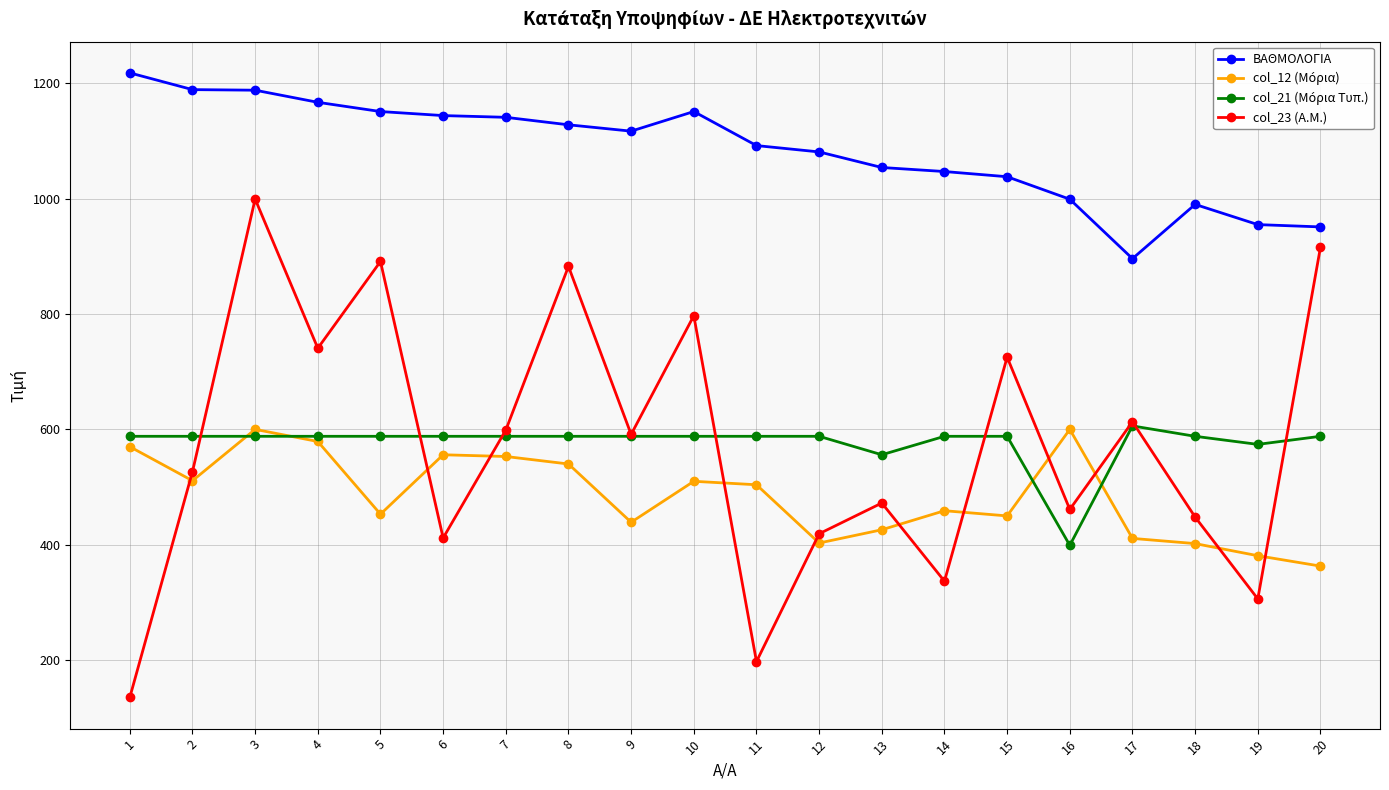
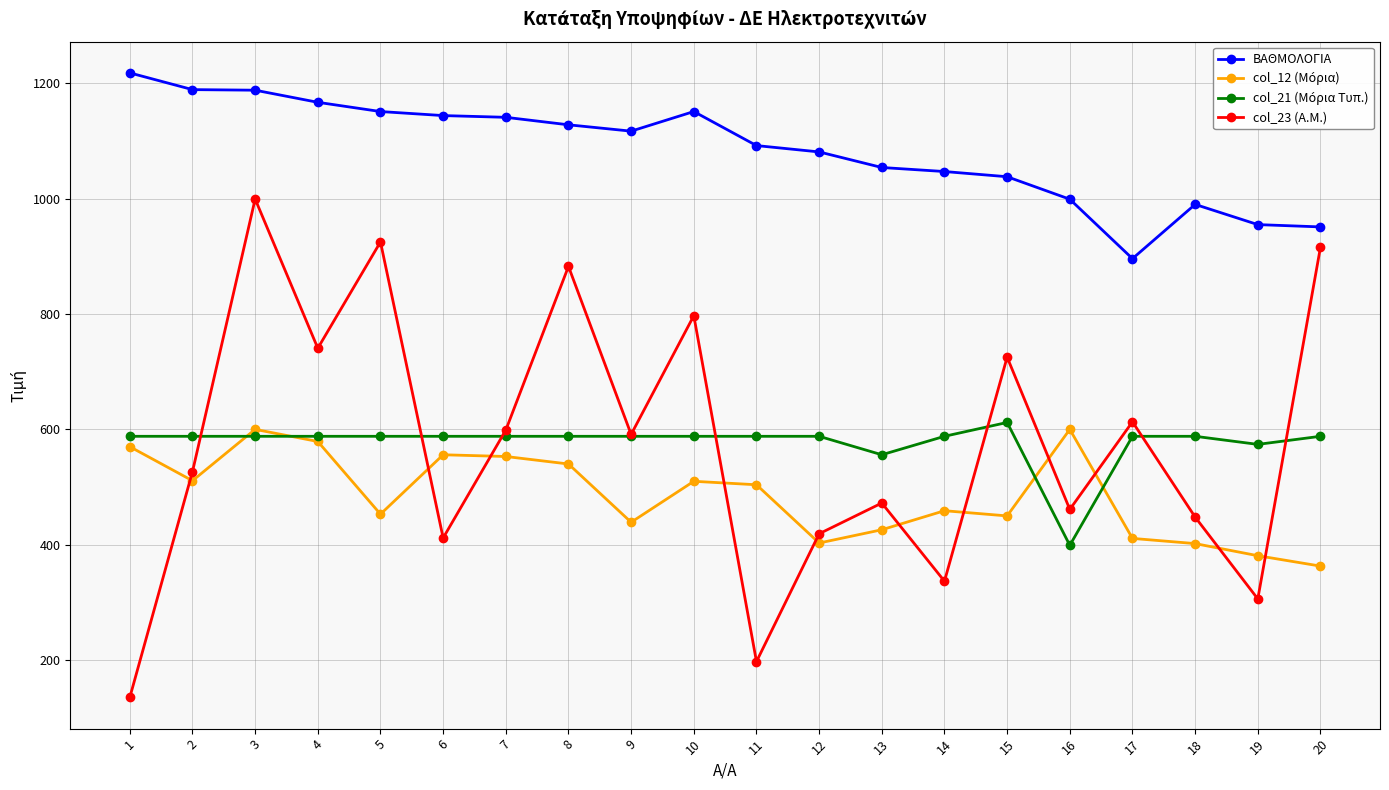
col_23 (Α.Μ.), 5: 890 -> 920
col_21 (Μόρια Τυπ.), 15: 590 -> 610
col_21 (Μόρια Τυπ.), 17: 610 -> 590
